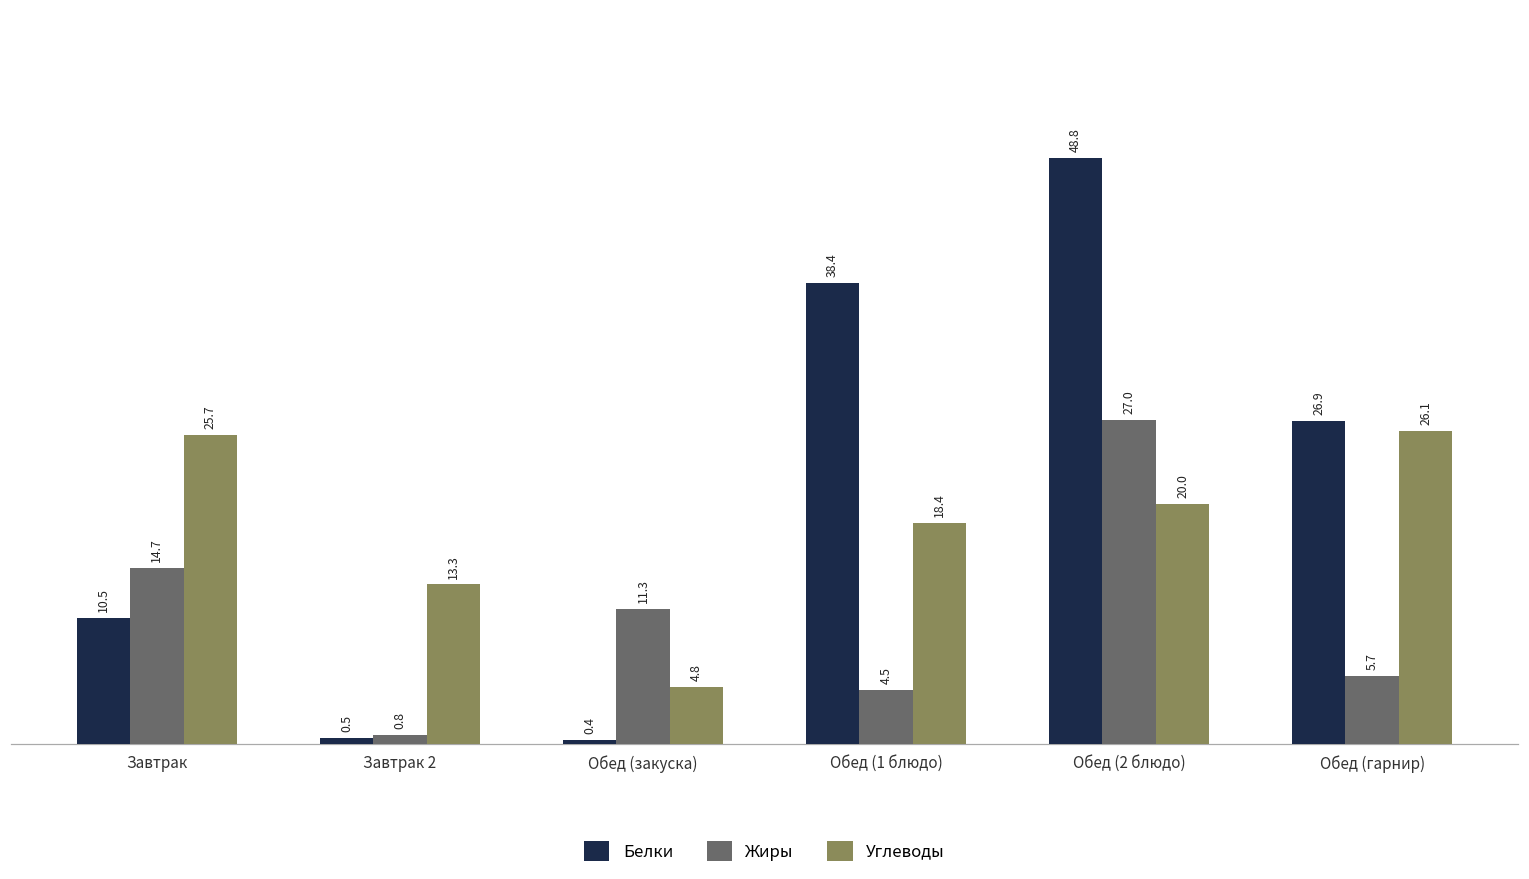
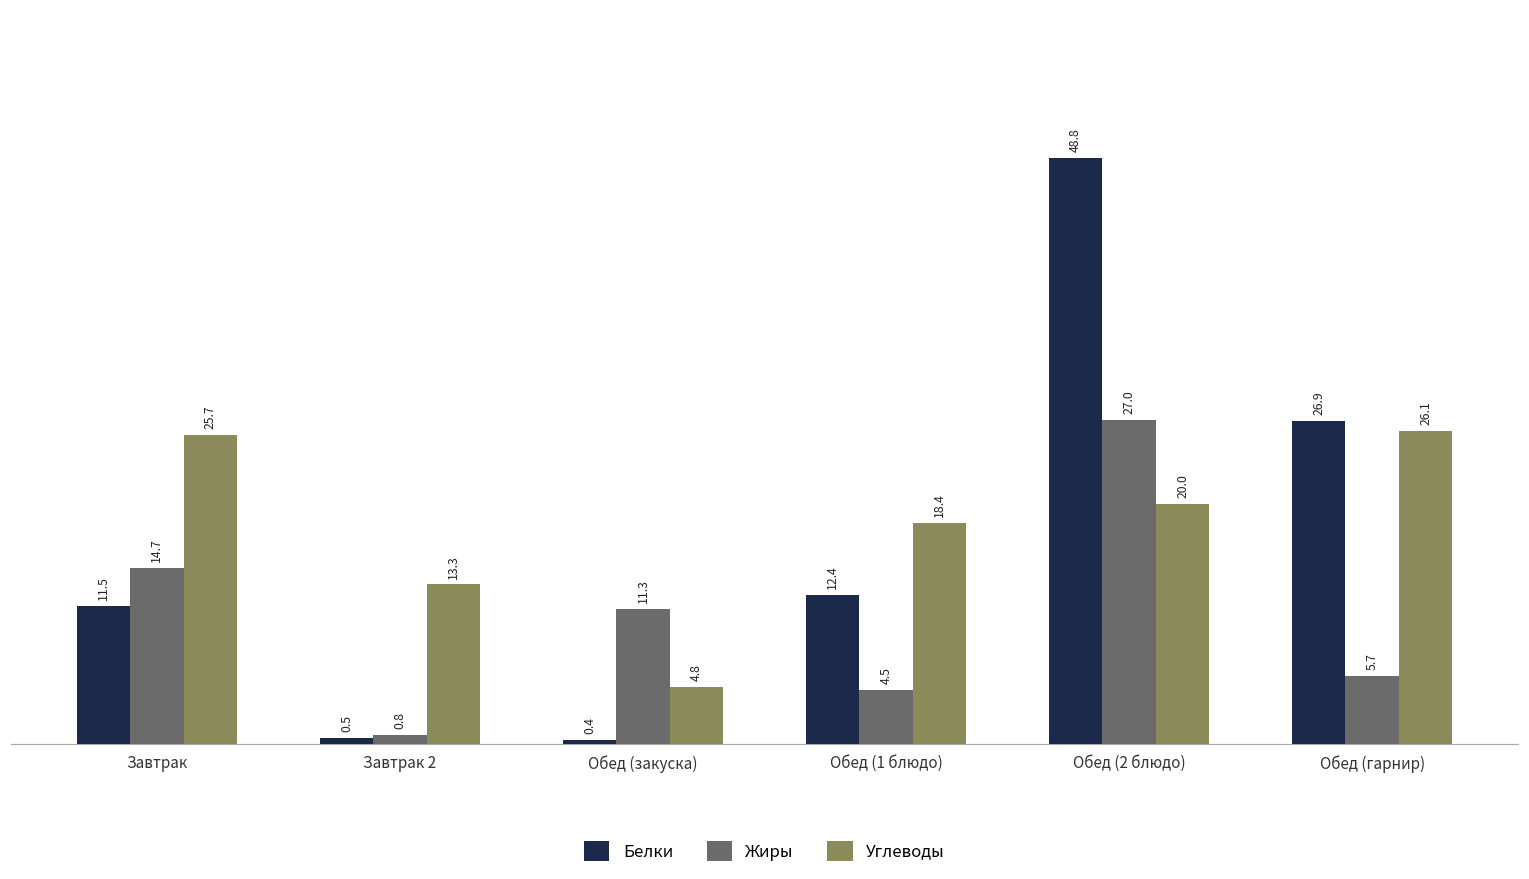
Белки, Завтрак: 10.5 -> 11.5
Белки, Обед (1 блюдо): 38.4 -> 12.4
